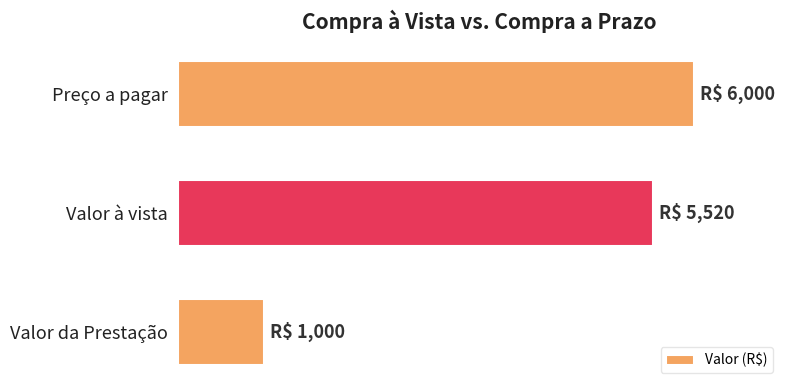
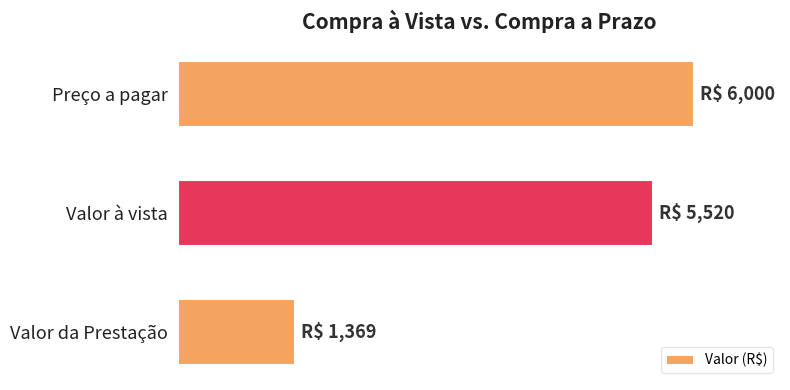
Valor da Prestação: 1,000 -> 1,369
